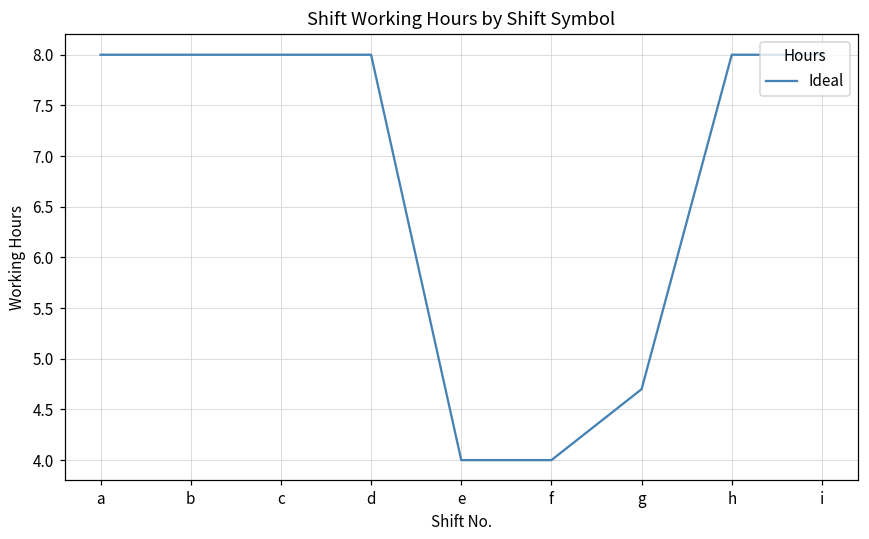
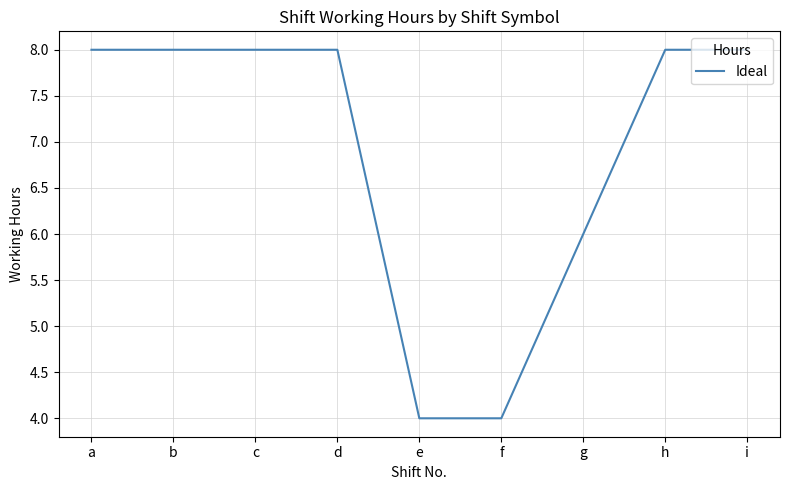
g: 4.7 -> 6.0
